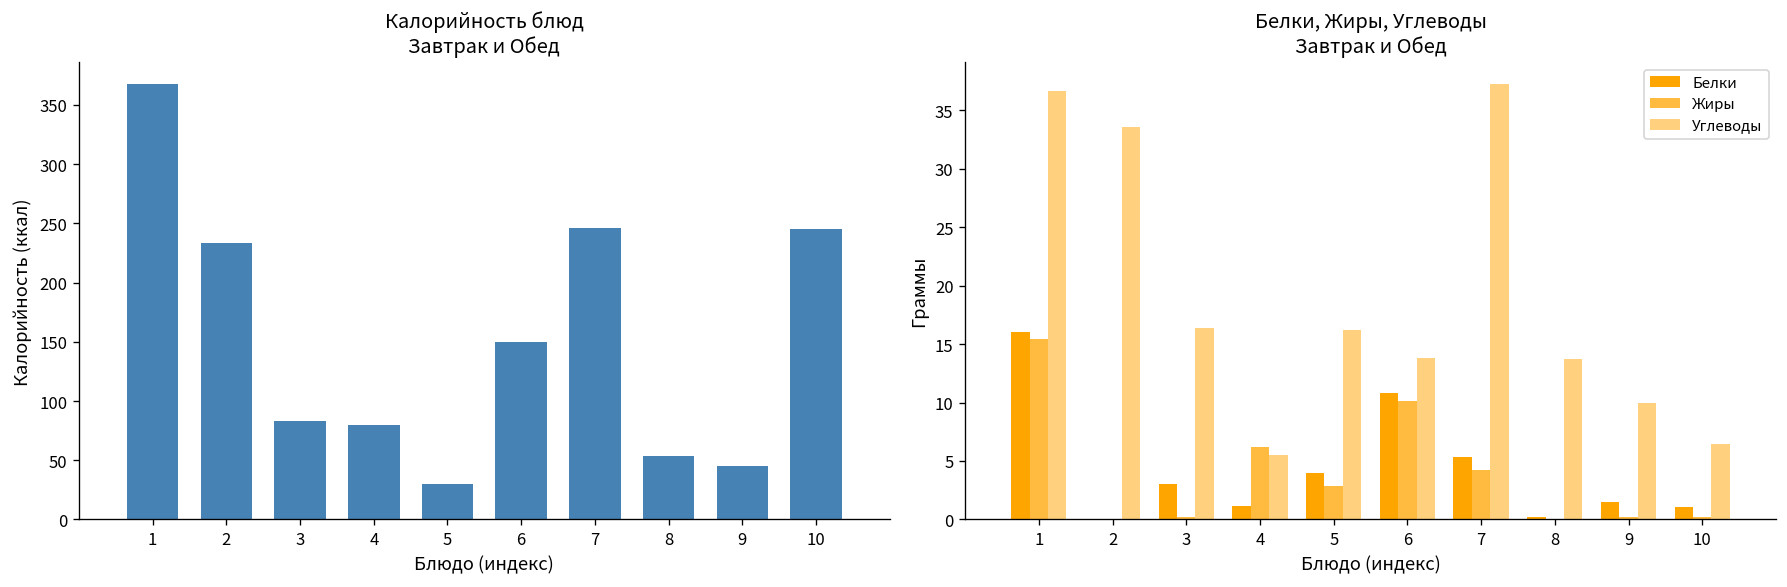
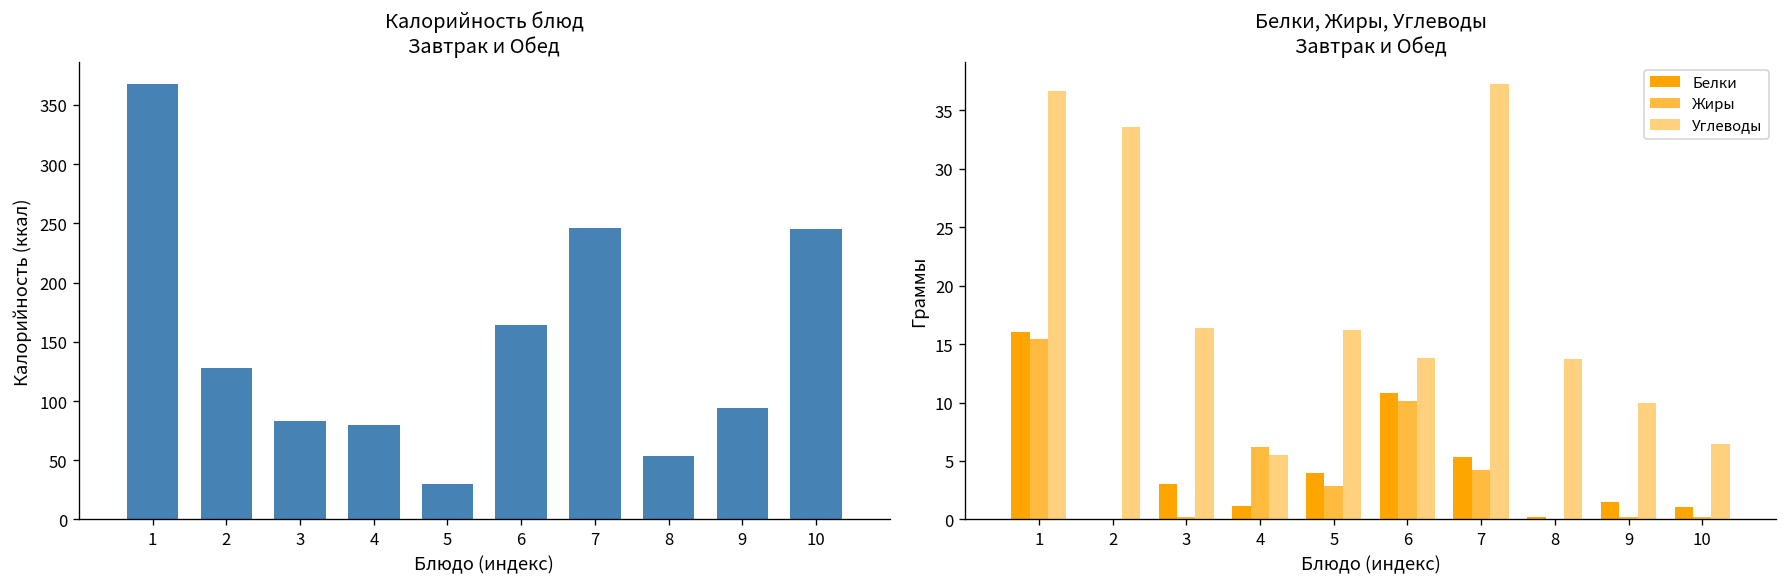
Калорийность блюд Завтрак и Обед, 2: 230 -> 130
Калорийность блюд Завтрак и Обед, 6: 150 -> 160
Калорийность блюд Завтрак и Обед, 9: 50 -> 90
